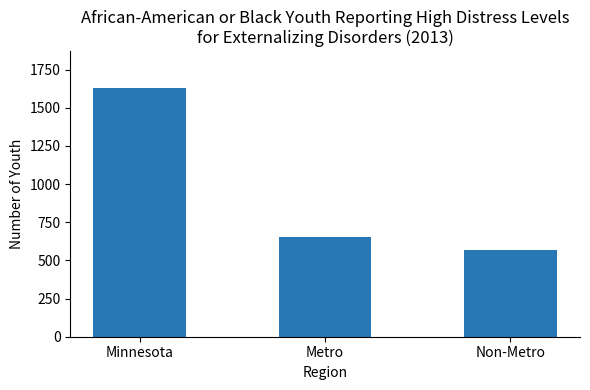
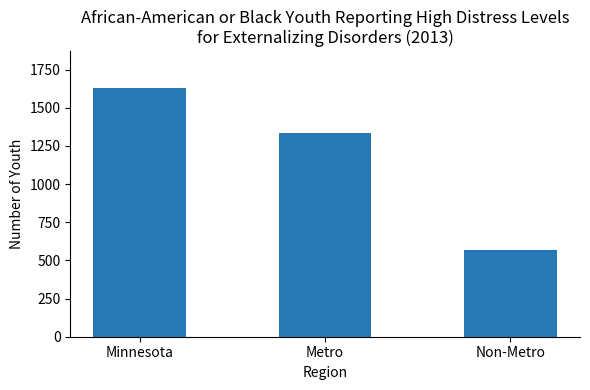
Metro: 650 -> 1340
